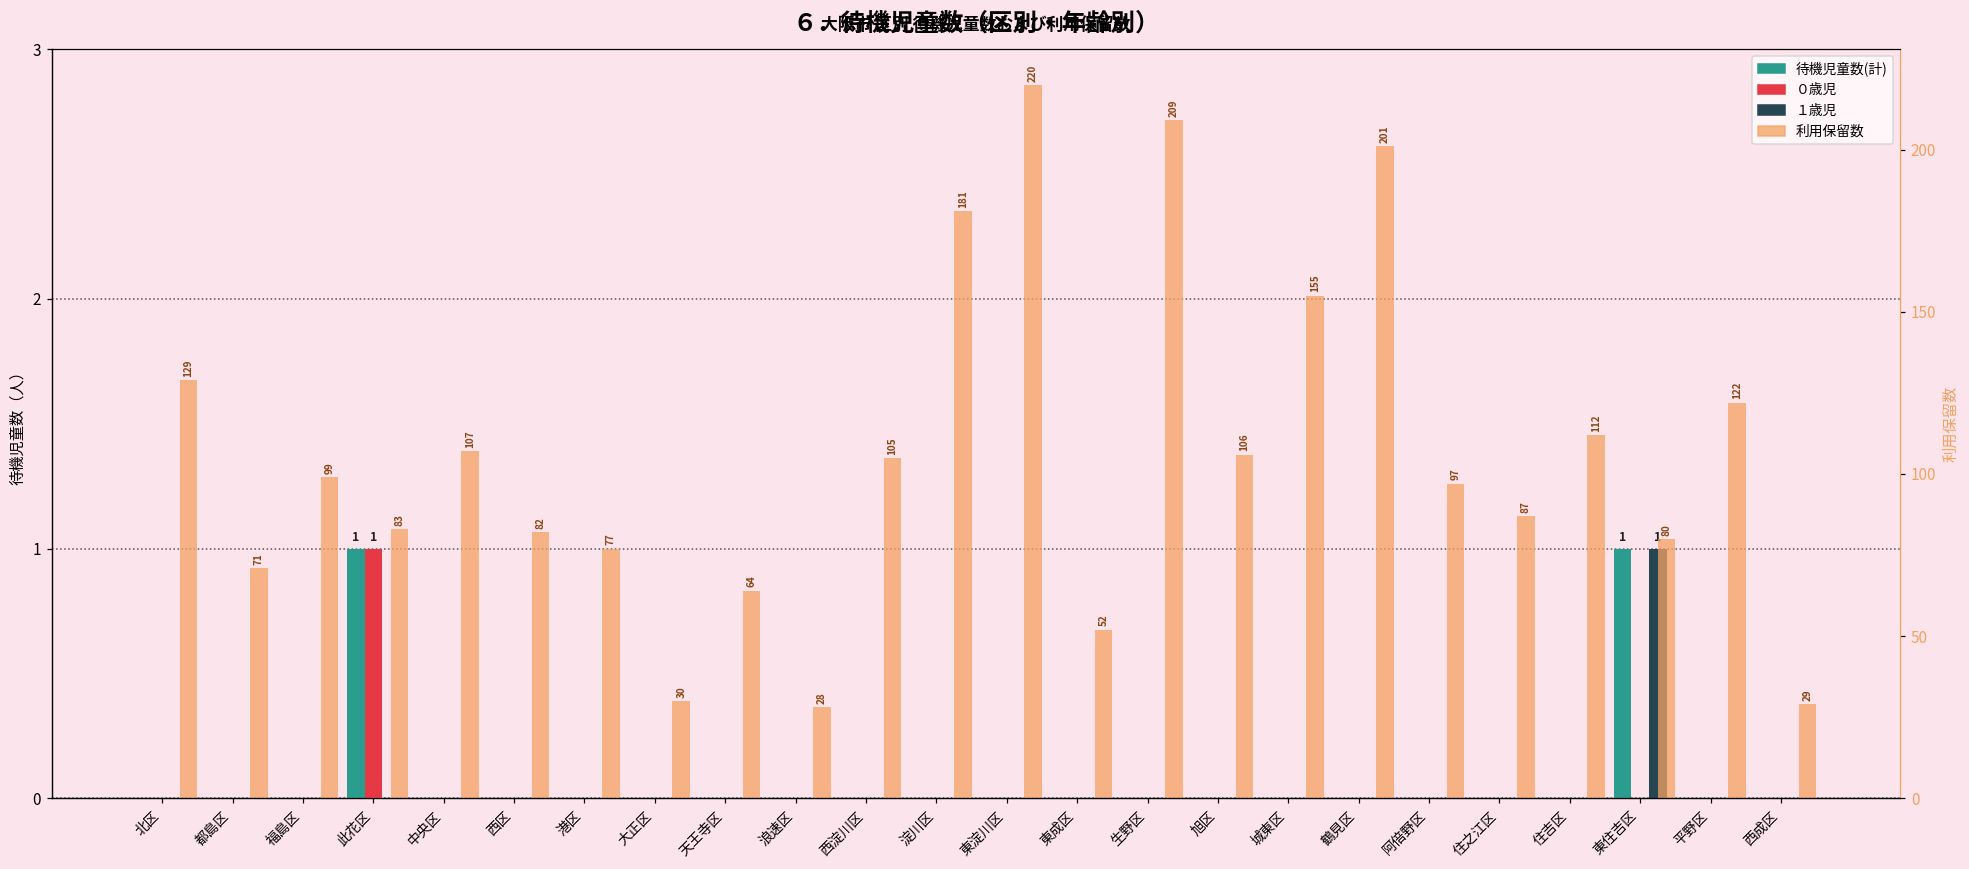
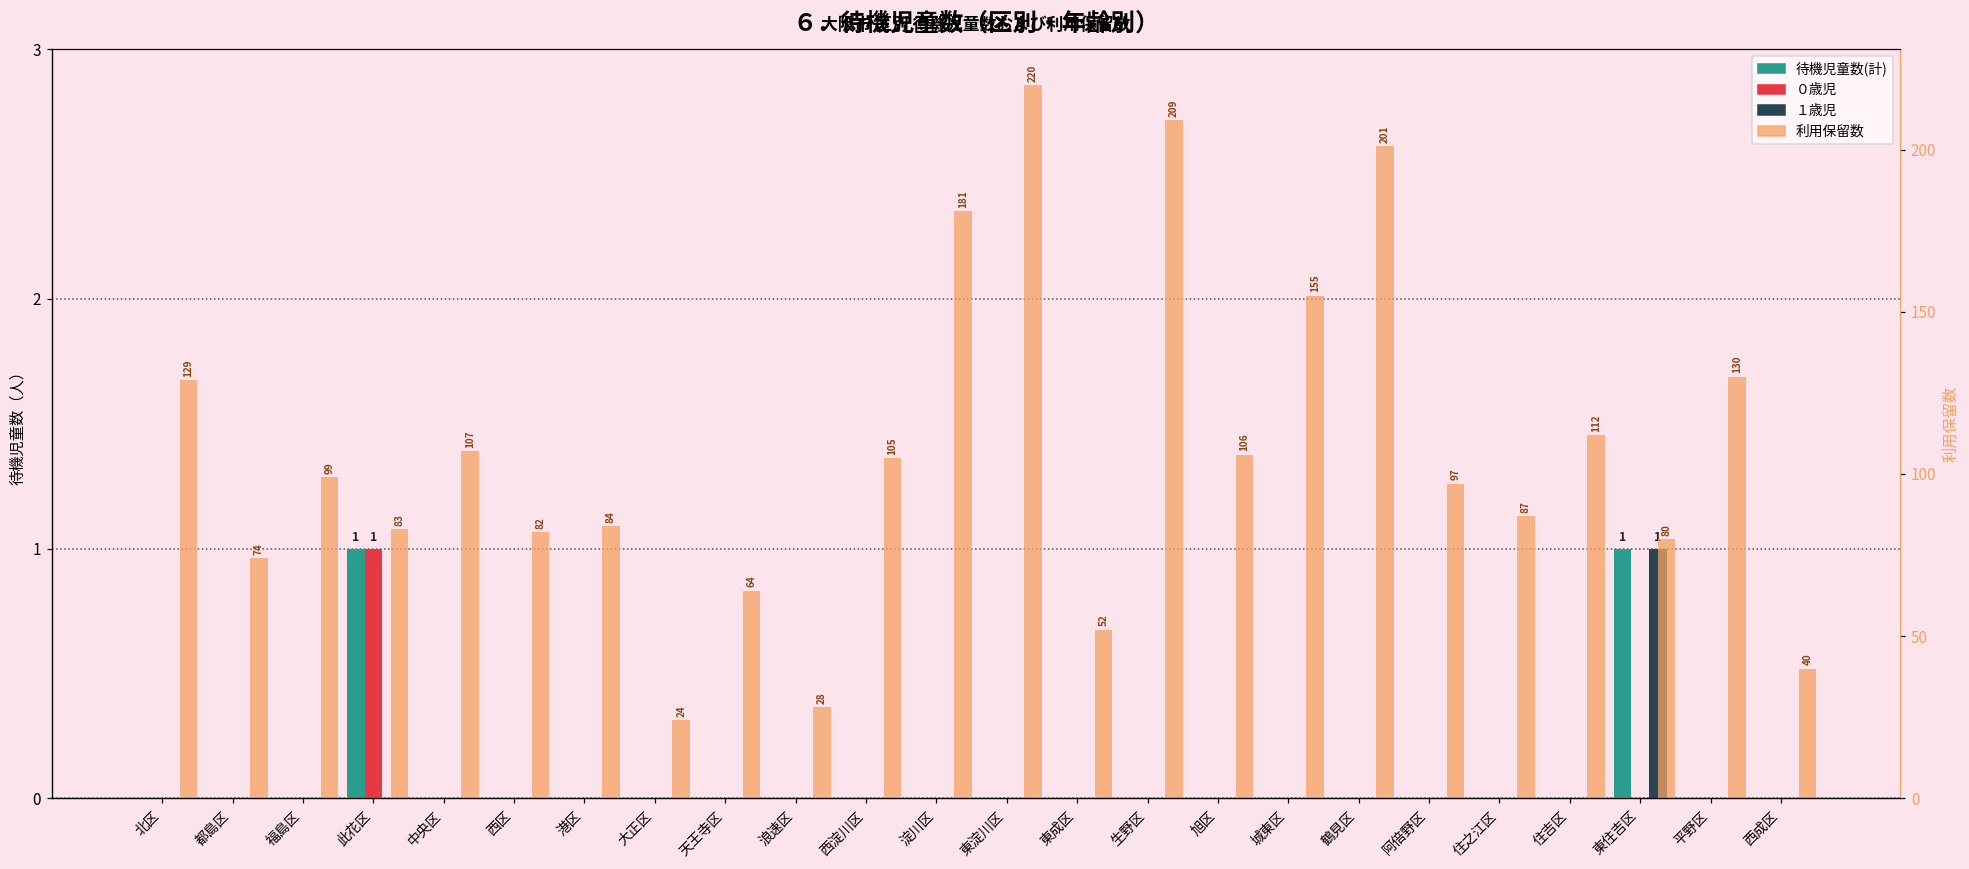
利用保留数, 都島区: 71 -> 74
利用保留数, 港区: 77 -> 84
利用保留数, 大正区: 30 -> 24
利用保留数, 平野区: 122 -> 130
利用保留数, 西成区: 29 -> 40
